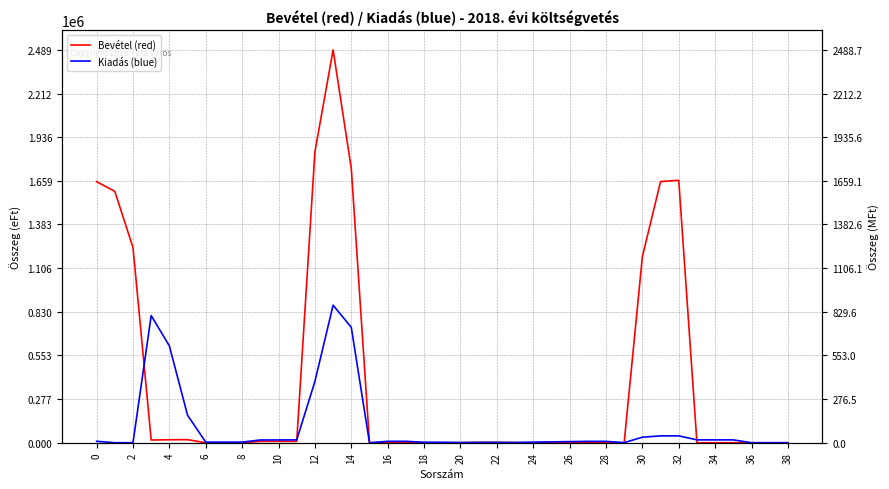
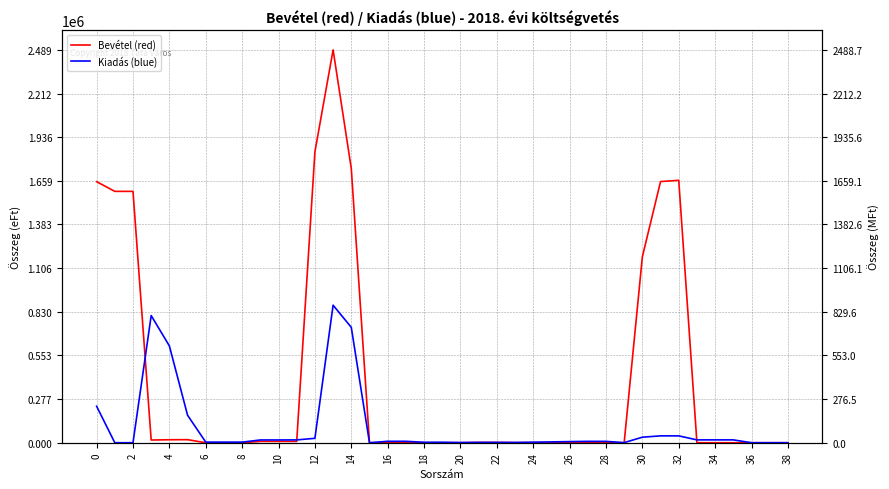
Kiadás (blue), 0: 10000 -> 230000
Bevétel (red), 2: 1240000 -> 1590000
Kiadás (blue), 12: 390000 -> 30000
